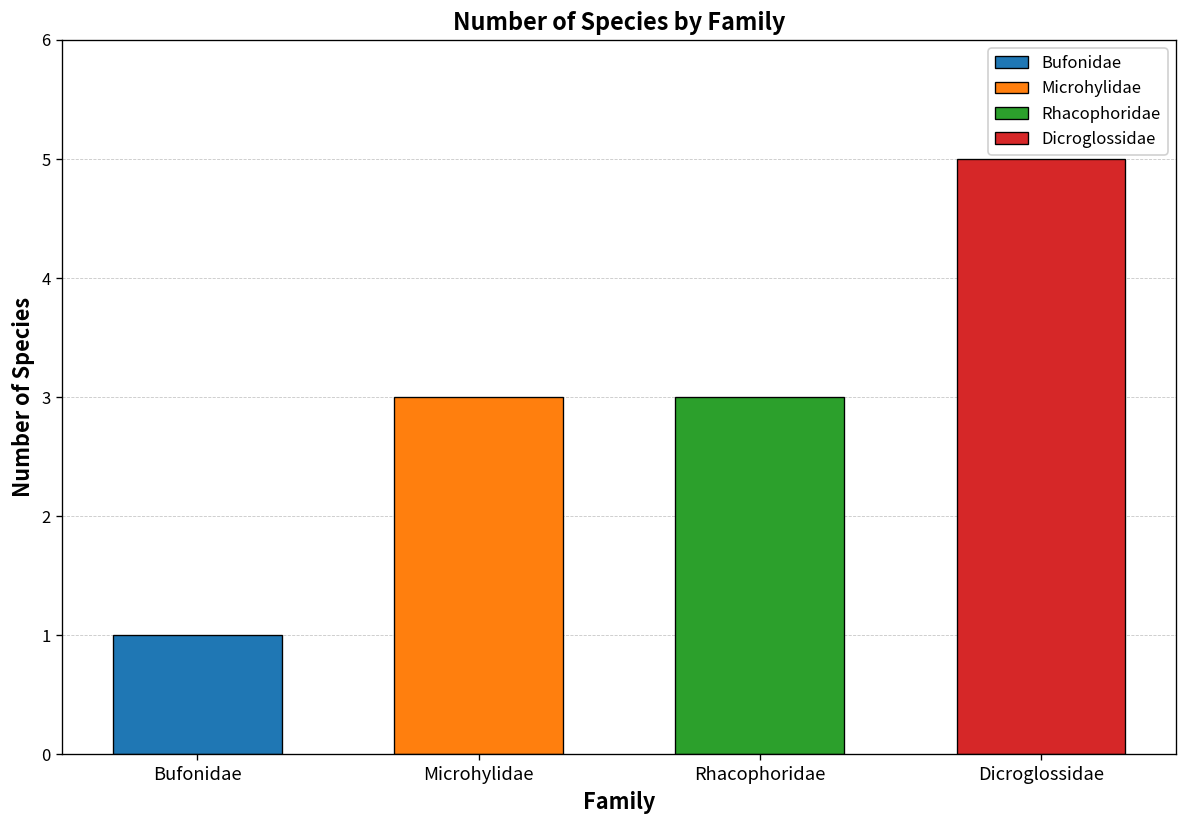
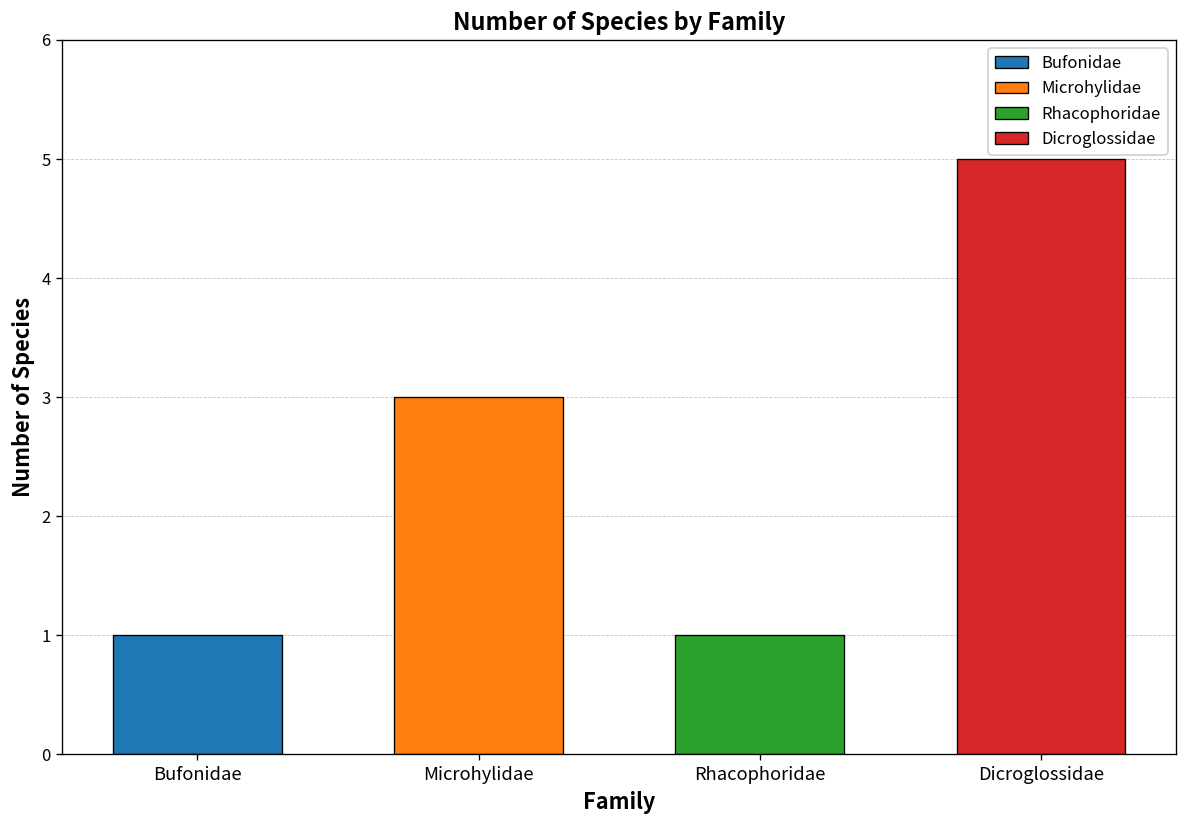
Rhacophoridae: 3 -> 1
